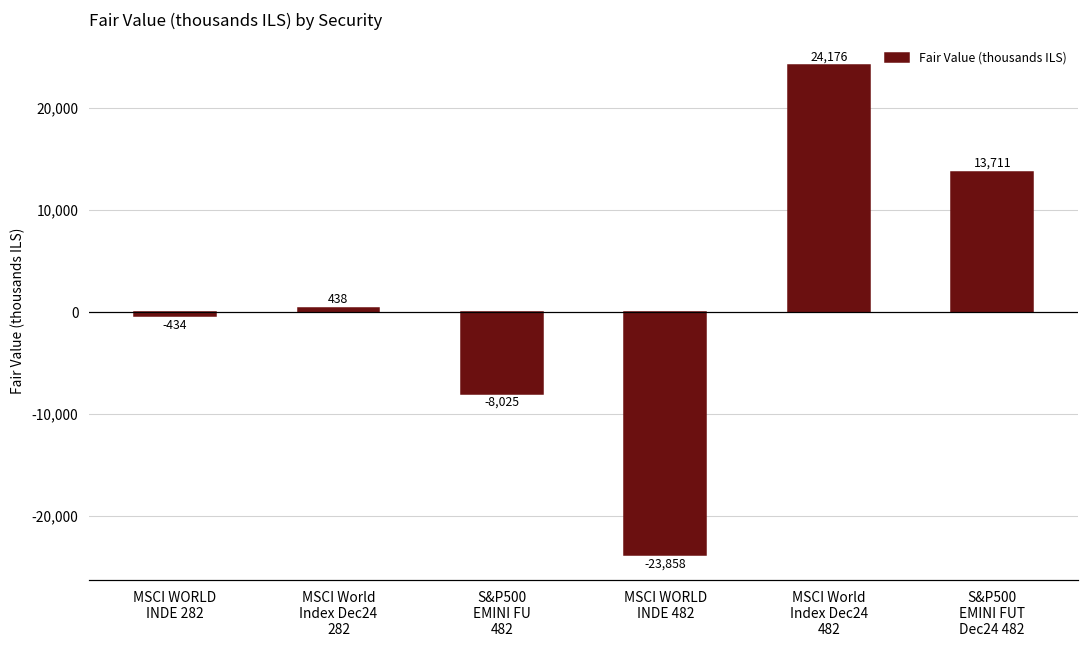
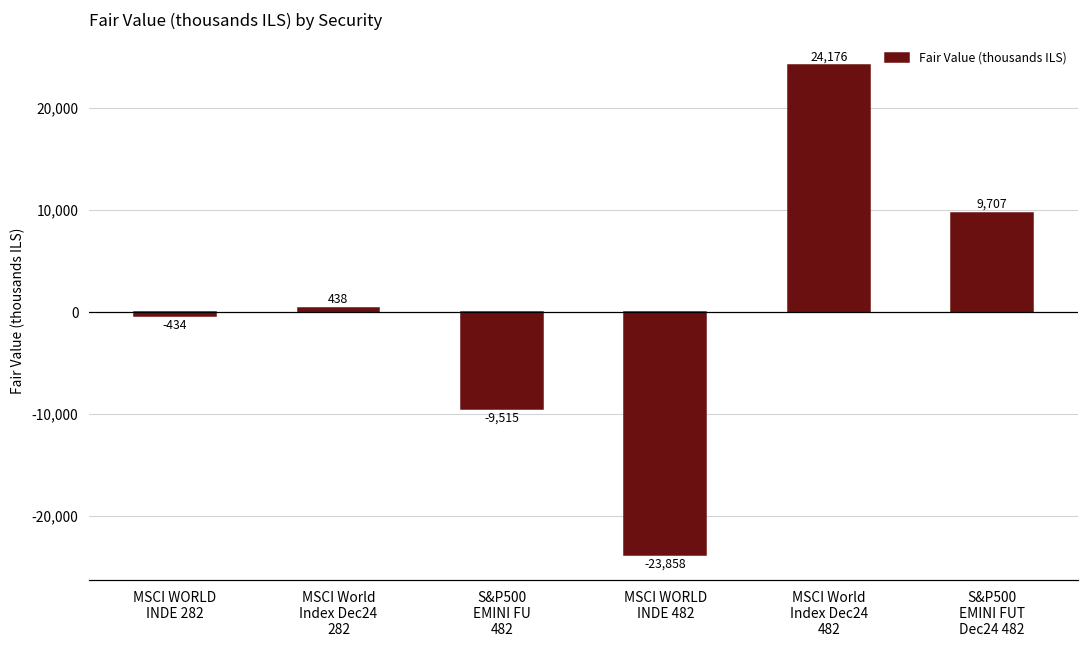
S&P500 EMINI FU 482: -8,025 -> -9,515
S&P500 EMINI FUT Dec24 482: 13,711 -> 9,707
